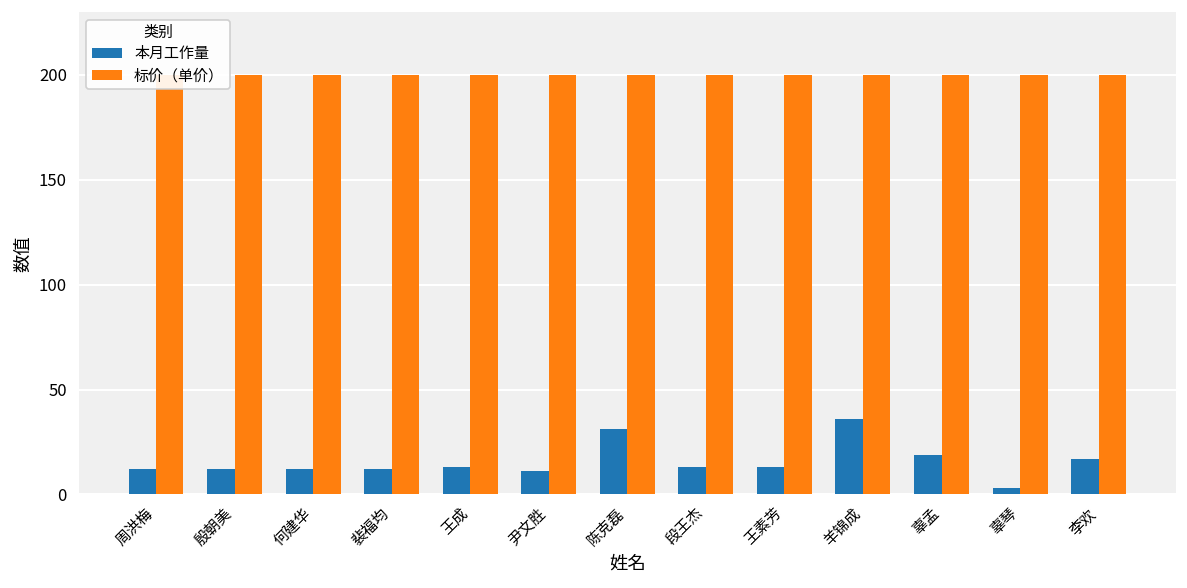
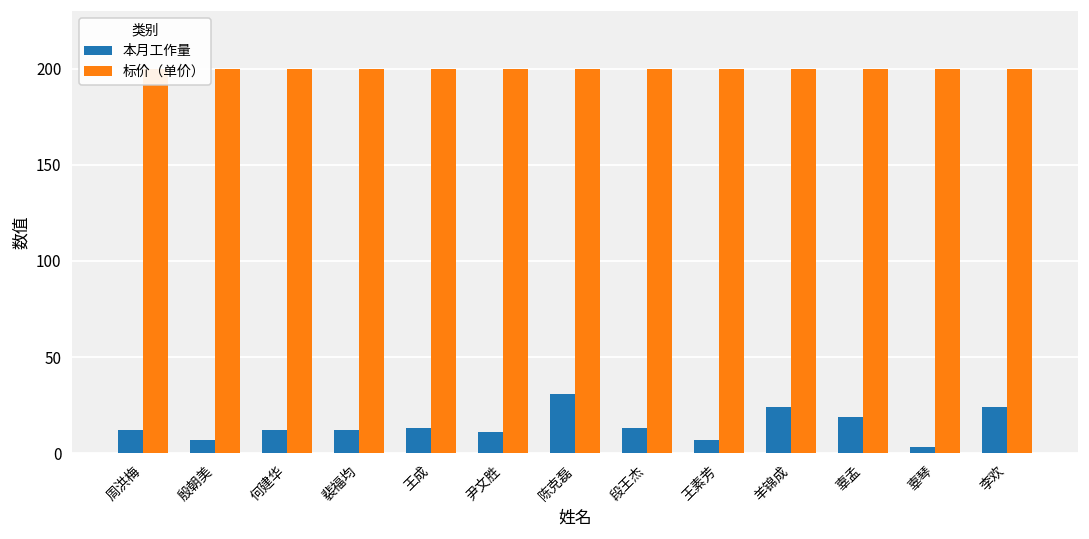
本月工作量, 殷朝美: 12 -> 7
本月工作量, 王素芳: 13 -> 7
本月工作量, 羊锦成: 36 -> 24
本月工作量, 李欢: 17 -> 24
